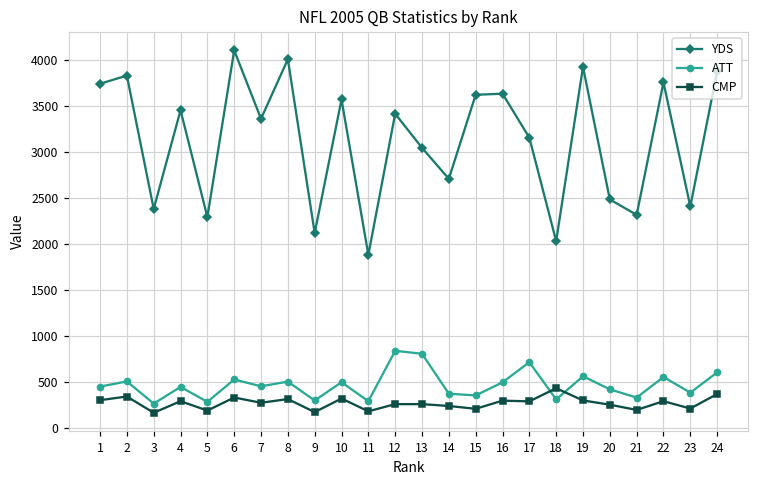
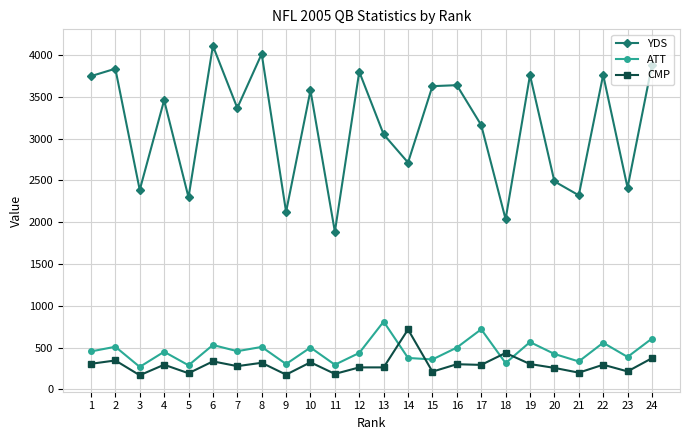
YDS, 12: 3400 -> 3800
ATT, 12: 800 -> 400
CMP, 14: 200 -> 700
YDS, 19: 3900 -> 3800
